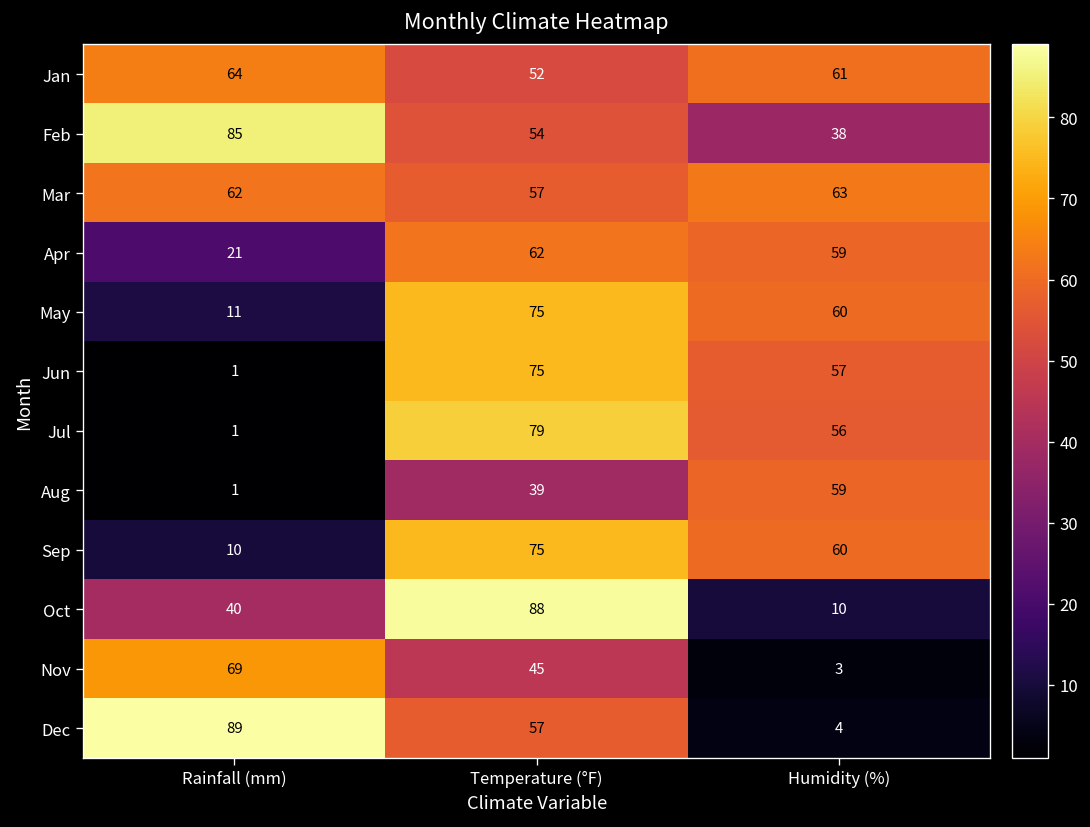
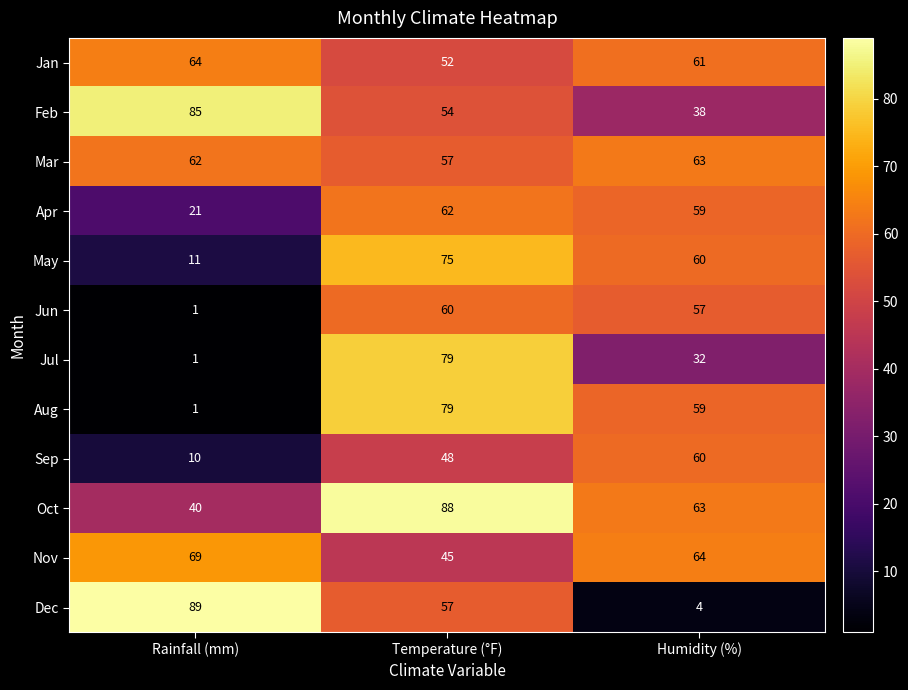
Jun, Temperature (°F): 75 -> 60
Jul, Humidity (%): 56 -> 32
Aug, Temperature (°F): 39 -> 79
Sep, Temperature (°F): 75 -> 48
Oct, Humidity (%): 10 -> 63
Nov, Humidity (%): 3 -> 64
